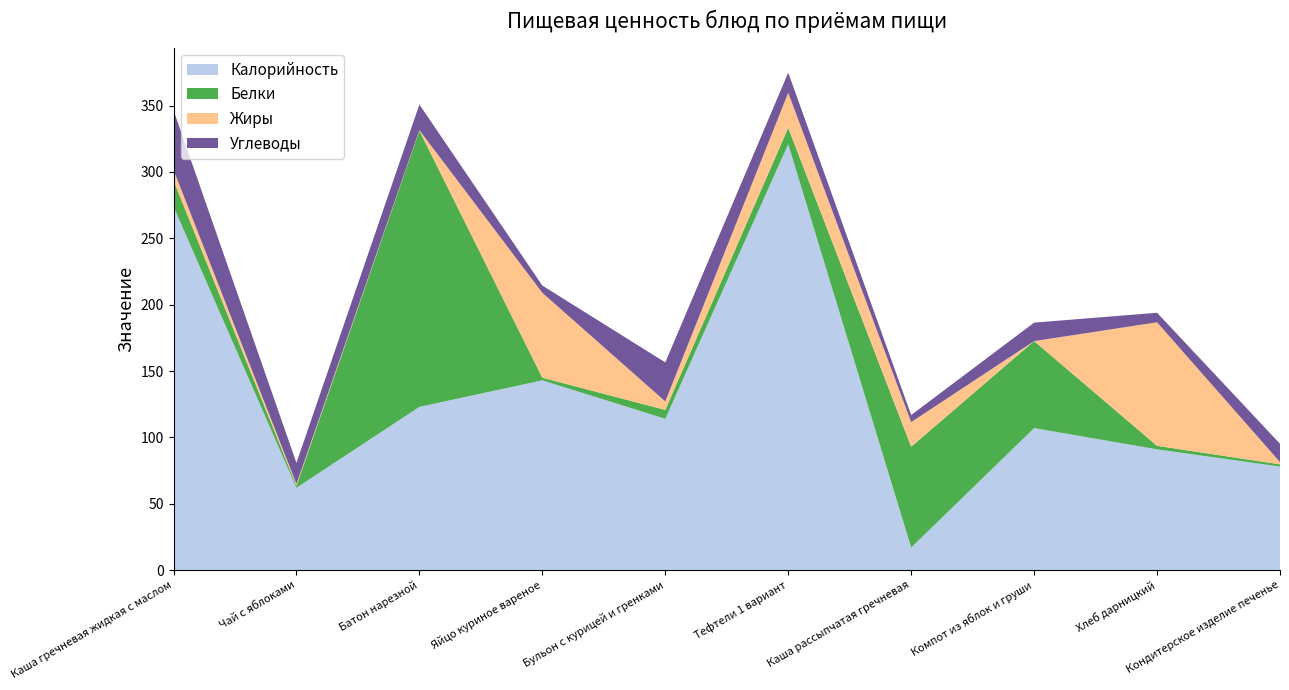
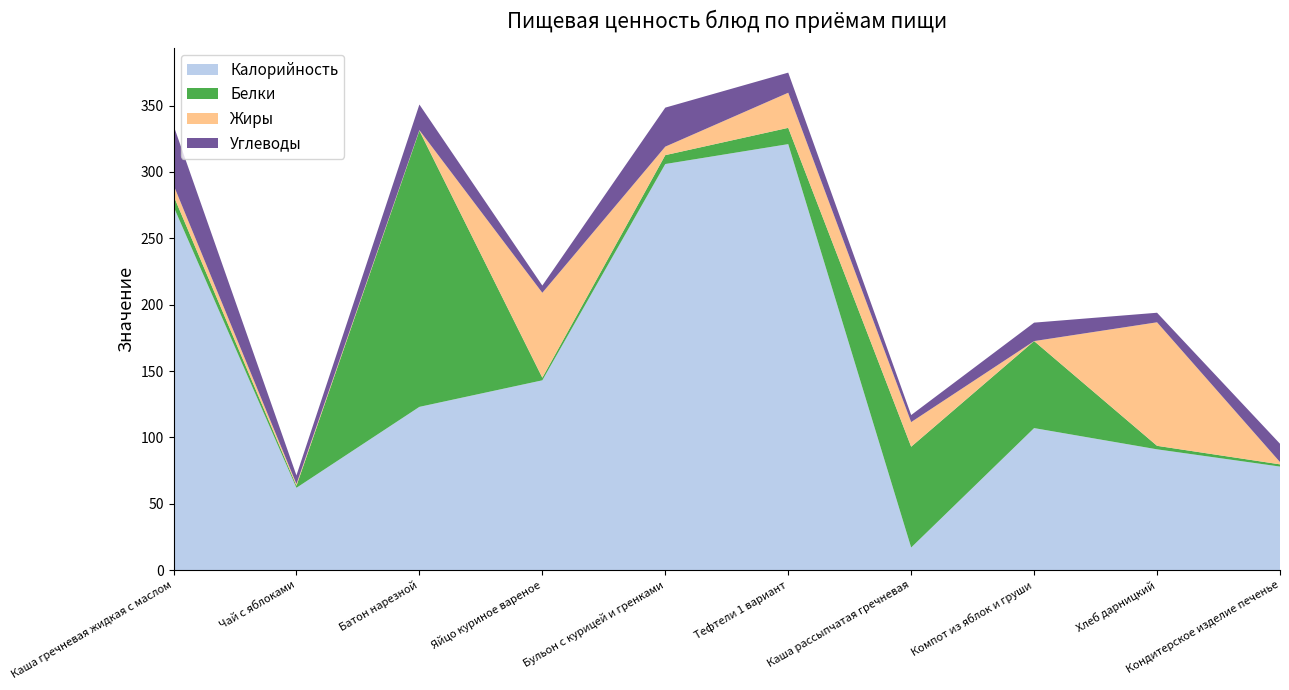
Белки, Каша гречневая жидкая с маслом: 20 -> 8
Углеводы, Чай с яблоками: 16 -> 7
Калорийность, Бульон с курицей и гренками: 114 -> 306
